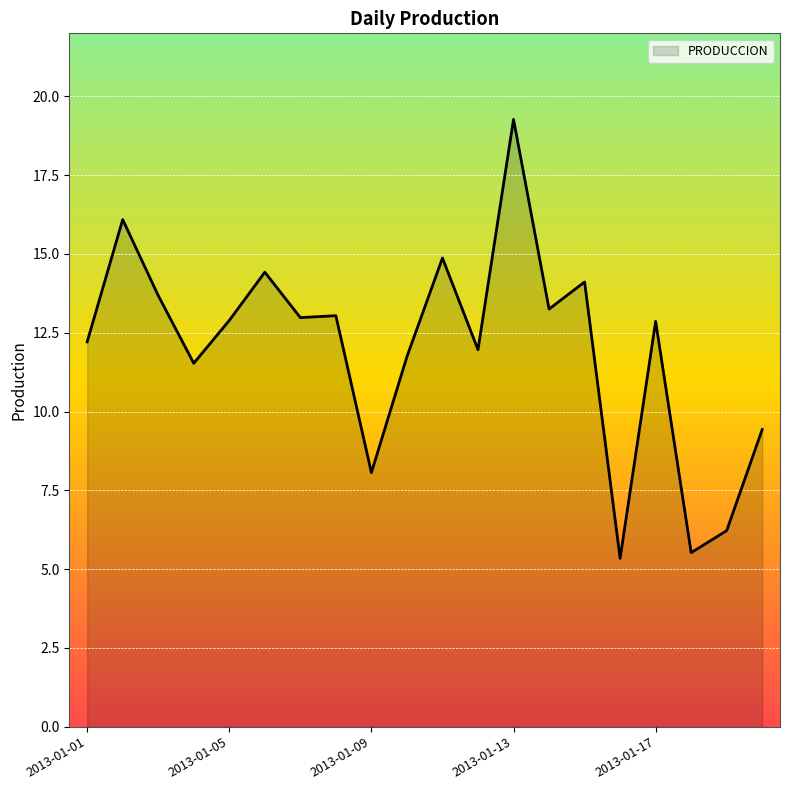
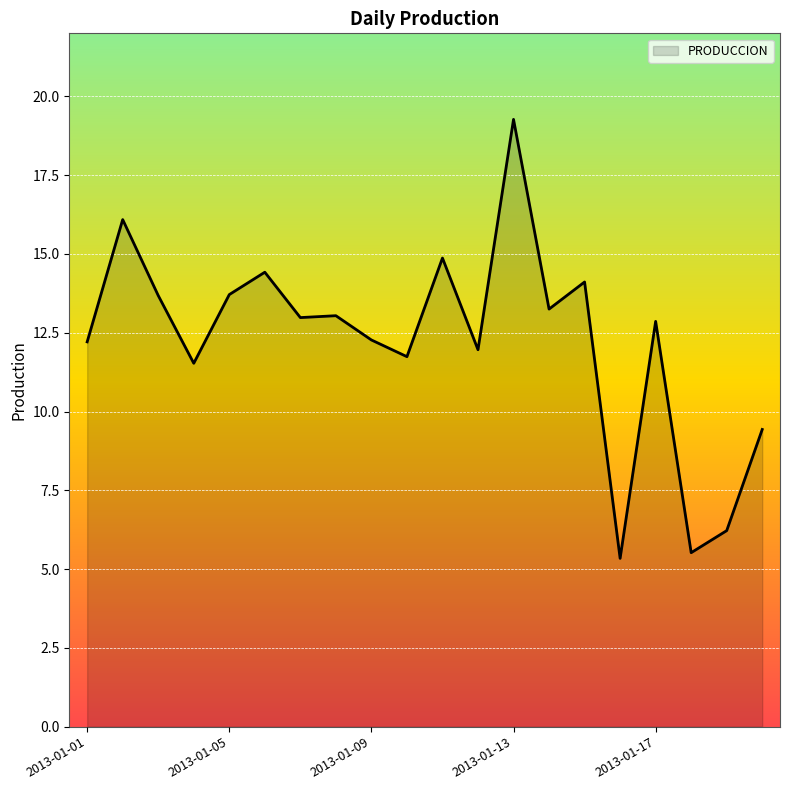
2013-01-05: 12.9 -> 13.7
2013-01-09: 8.1 -> 12.3
